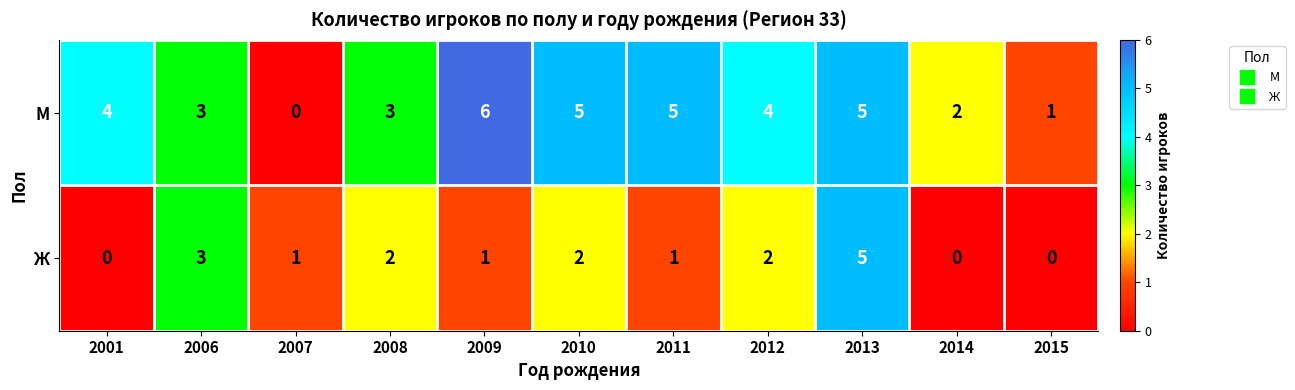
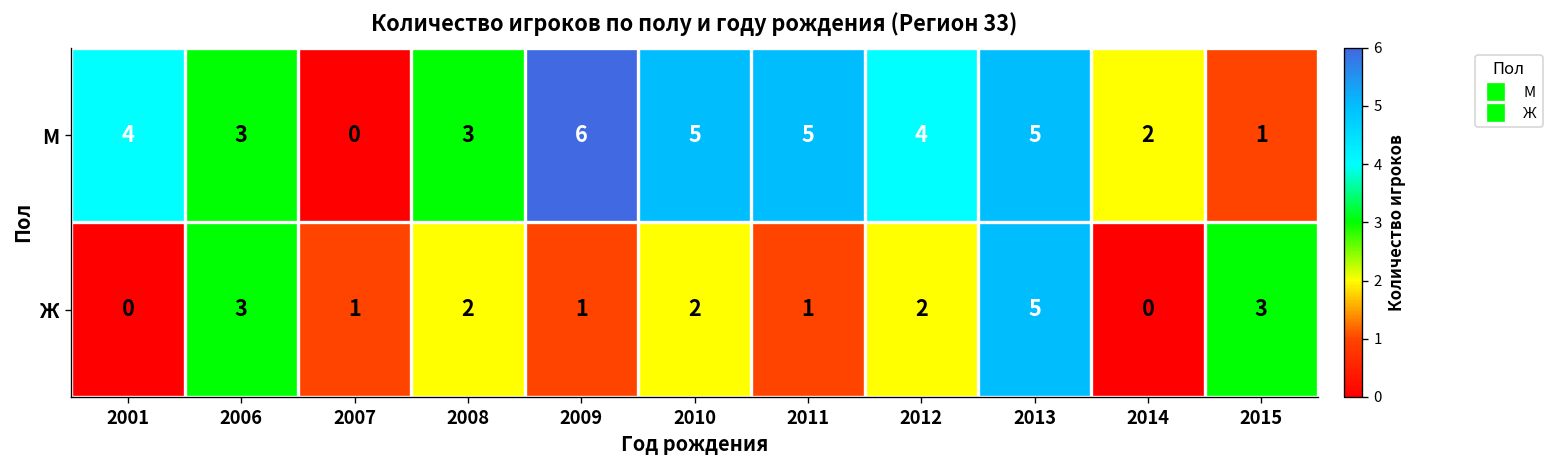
Ж, 2015: 0 -> 3
